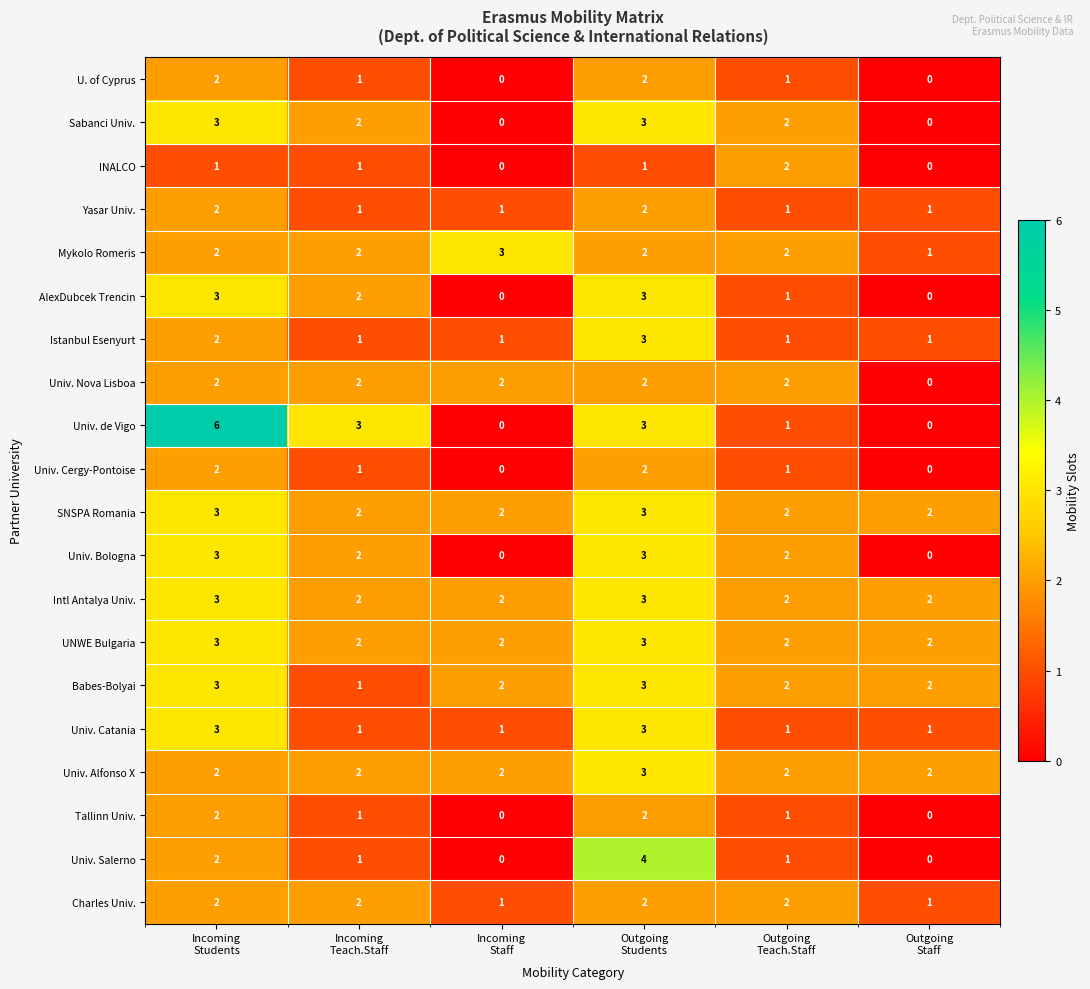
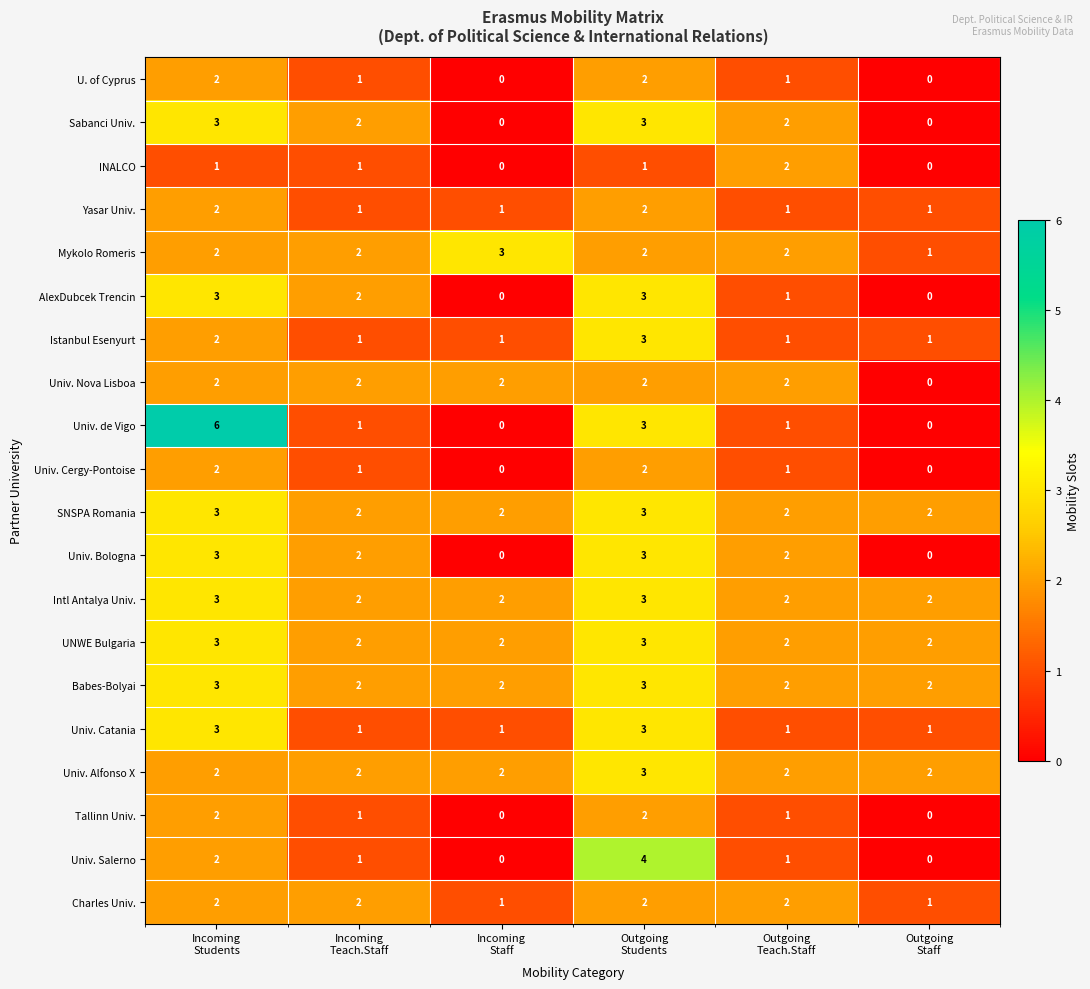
Univ. de Vigo, Incoming Teach.Staff: 3 -> 1
Babes-Bolyai, Incoming Teach.Staff: 1 -> 2
